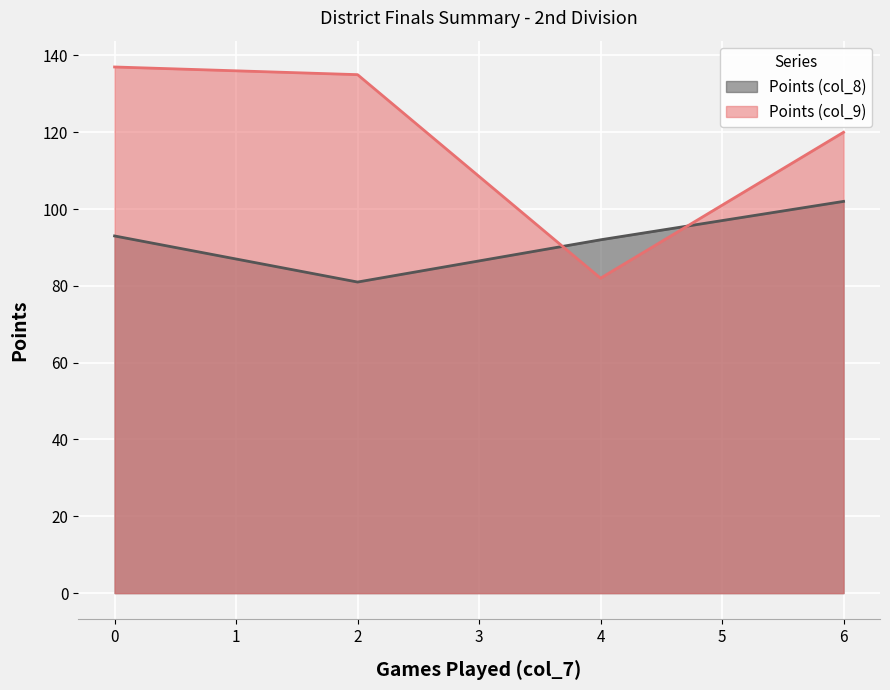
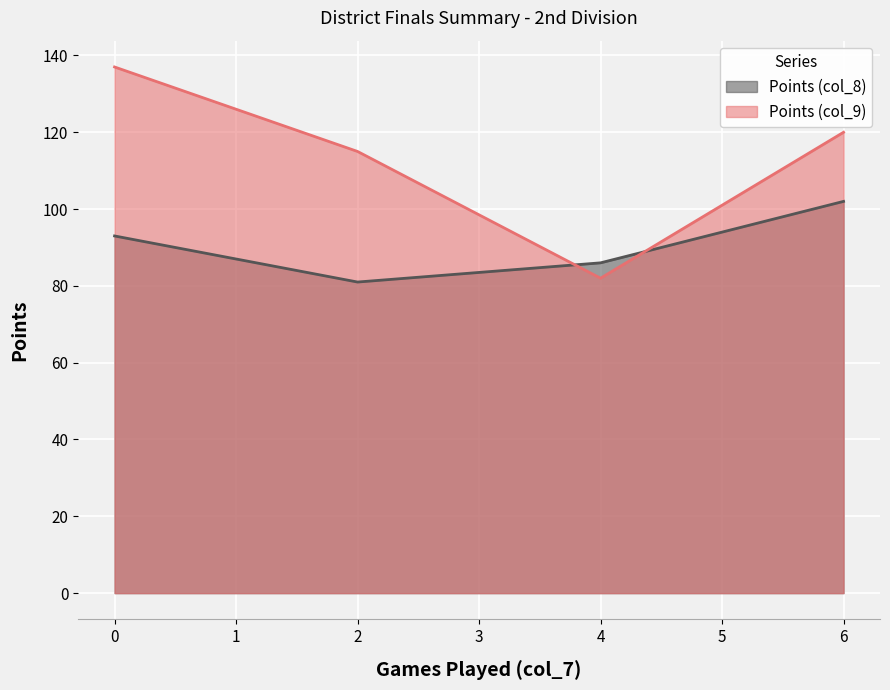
Points (col_9), 2: 135 -> 115
Points (col_8), 4: 92 -> 86
